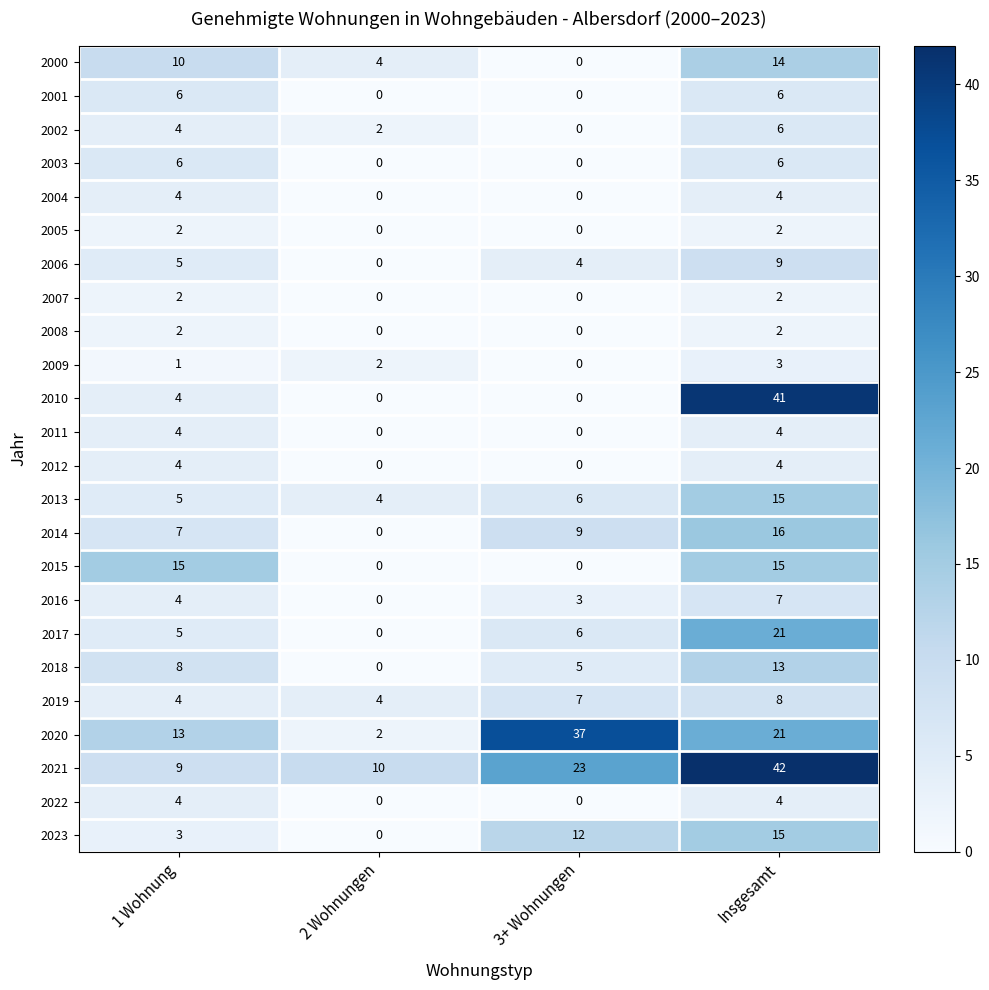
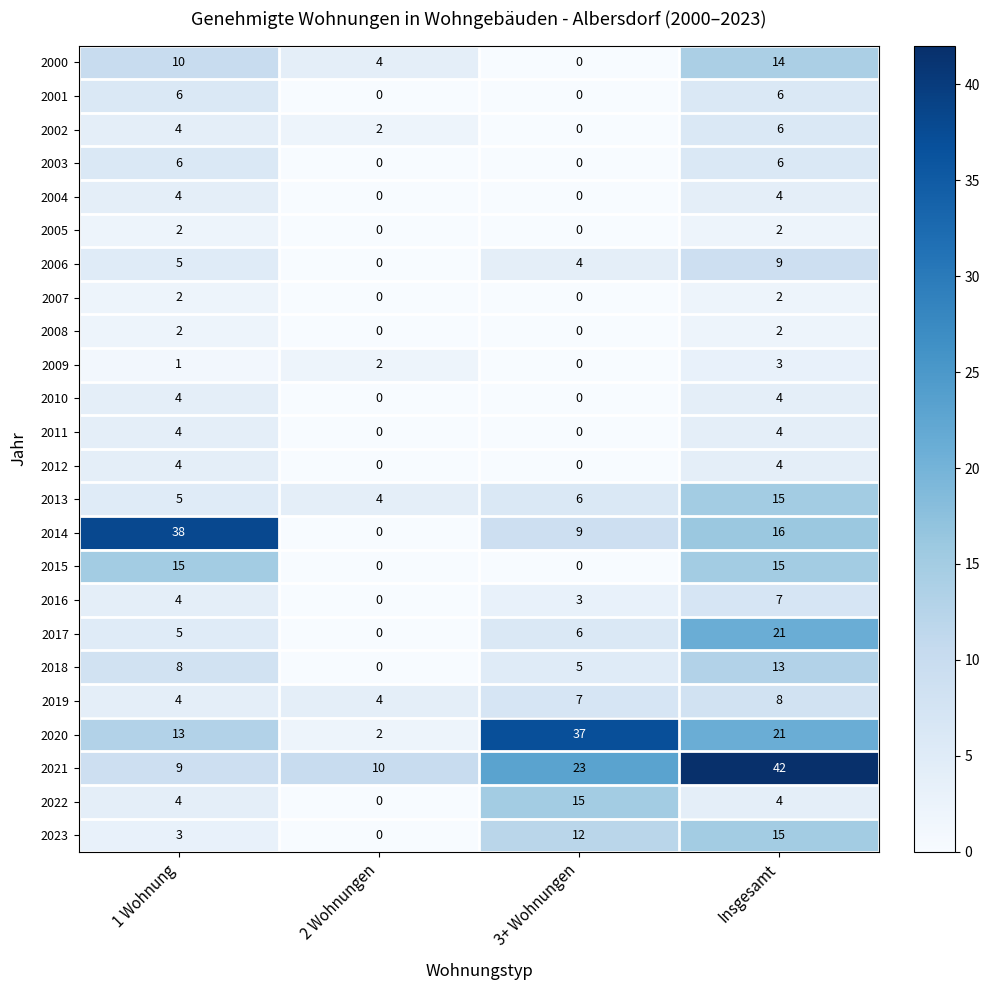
2010, Insgesamt: 41 -> 4
2014, 1 Wohnung: 7 -> 38
2022, 3+ Wohnungen: 0 -> 15
